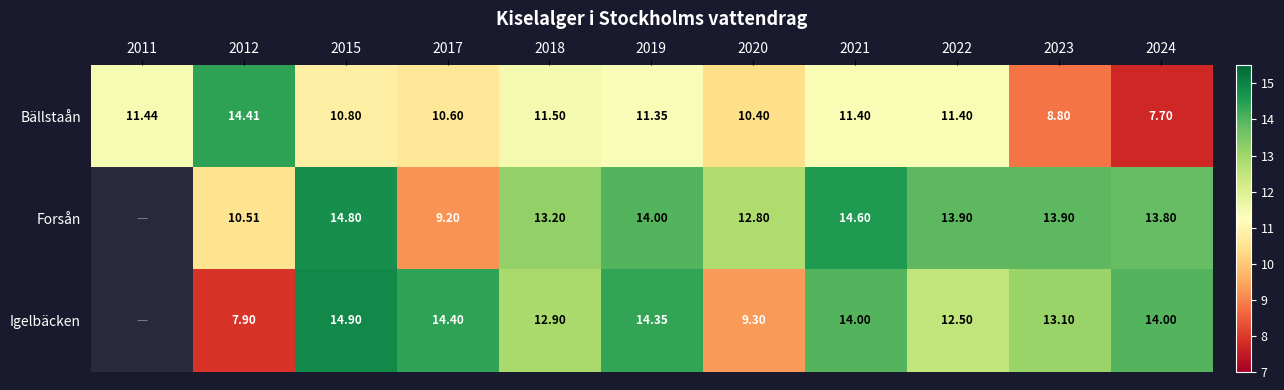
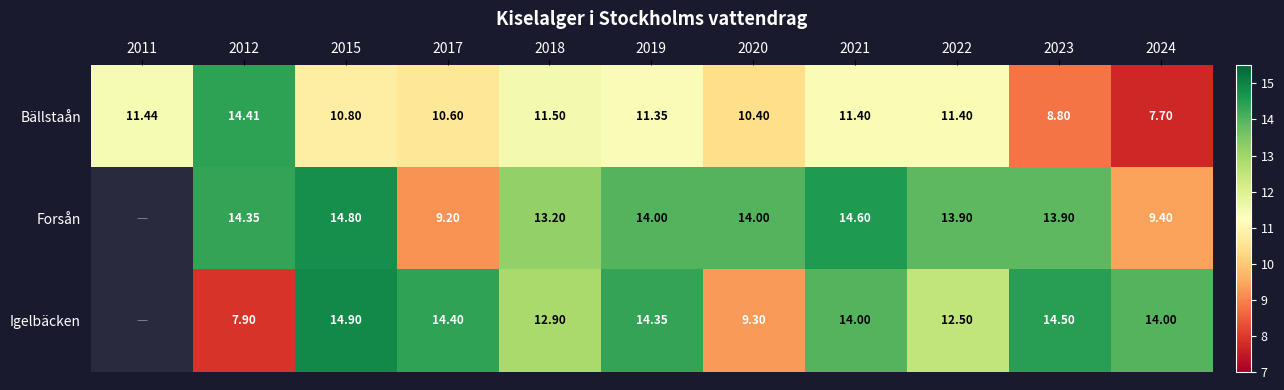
Forsån, 2012: 10.51 -> 14.35
Forsån, 2020: 12.80 -> 14.00
Forsån, 2024: 13.80 -> 9.40
Igelbäcken, 2023: 13.10 -> 14.50
